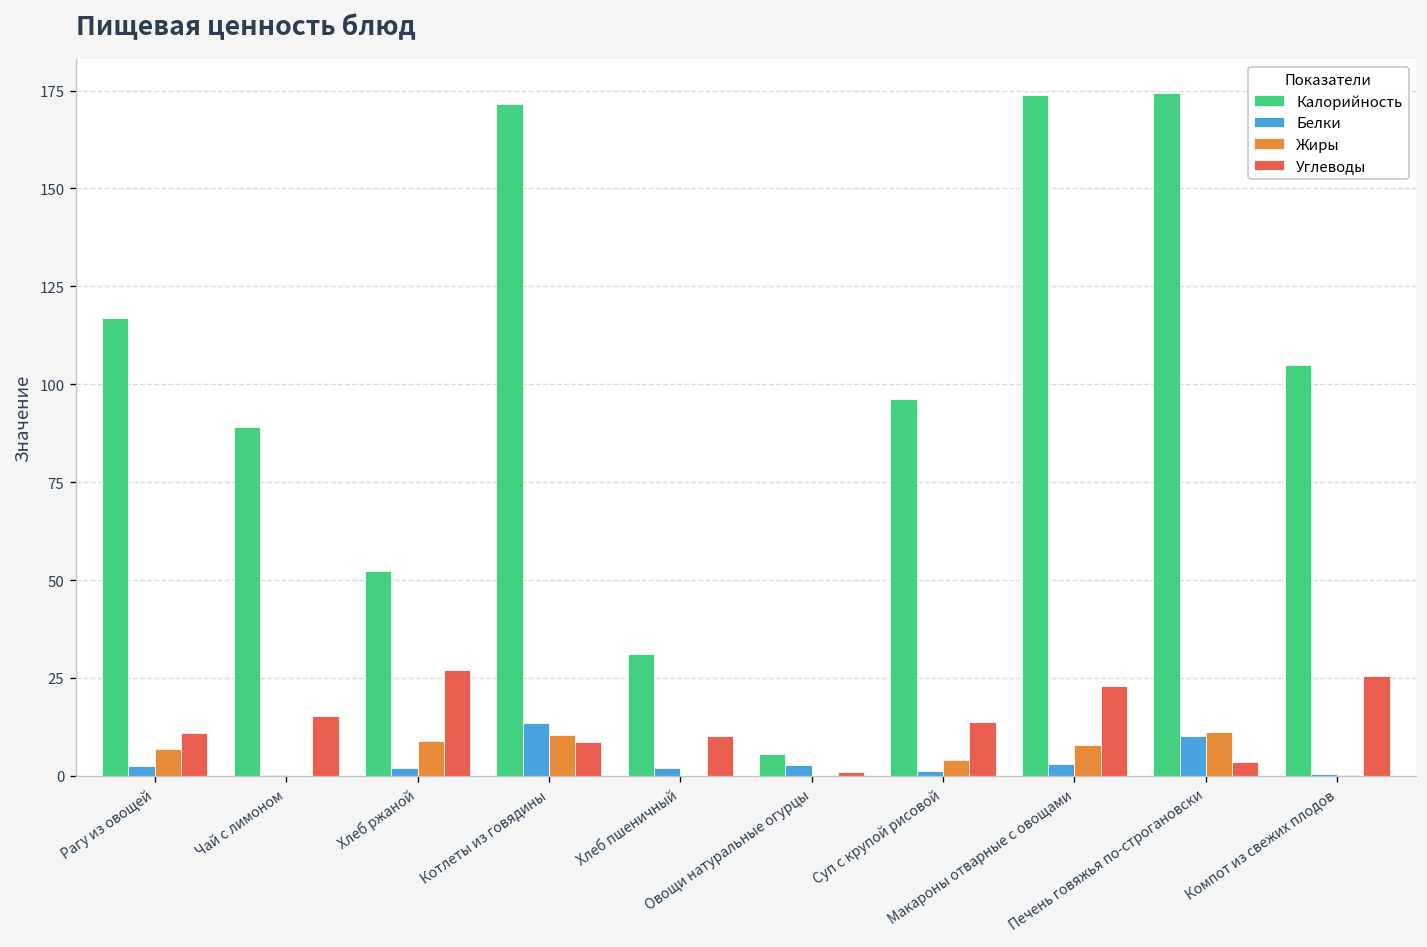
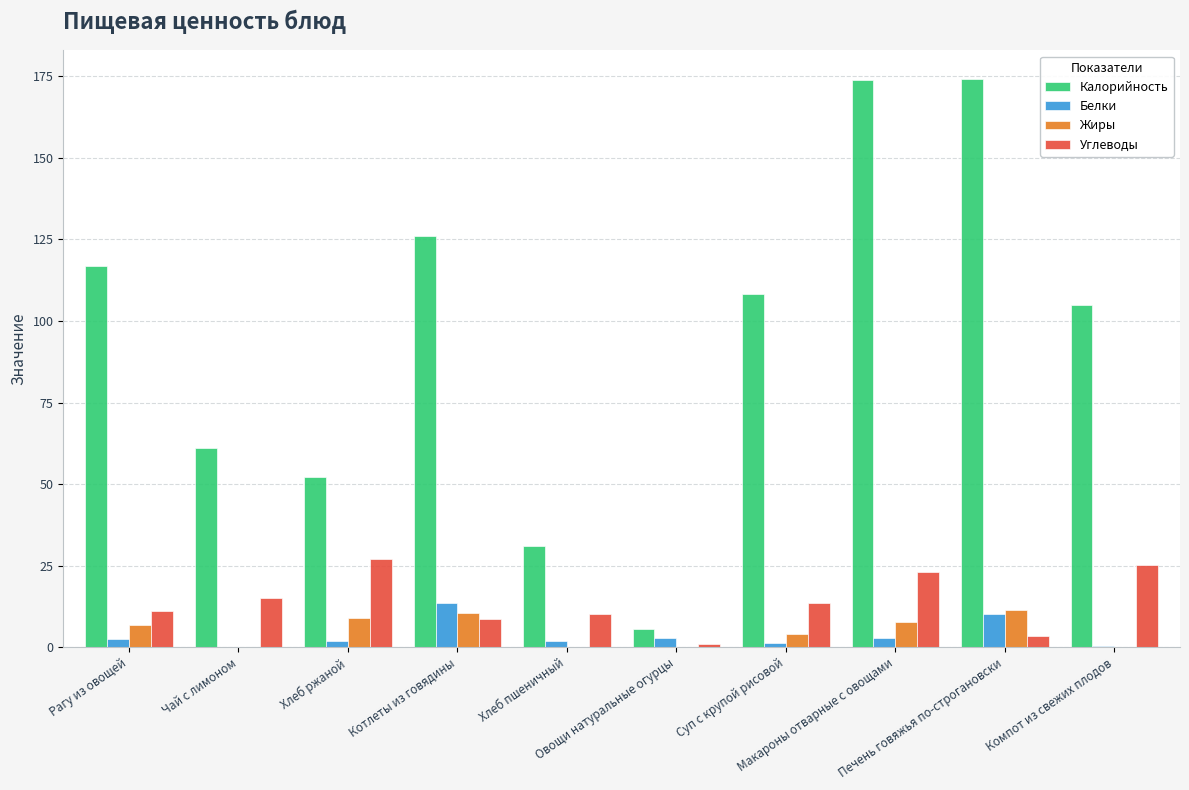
Калорийность, Чай с лимоном: 89 -> 61
Калорийность, Котлеты из говядины: 172 -> 126
Калорийность, Суп с крупой рисовой: 96 -> 108
